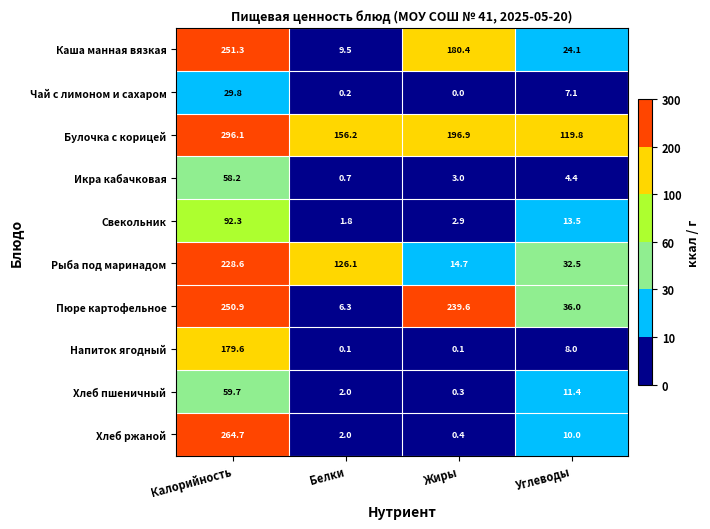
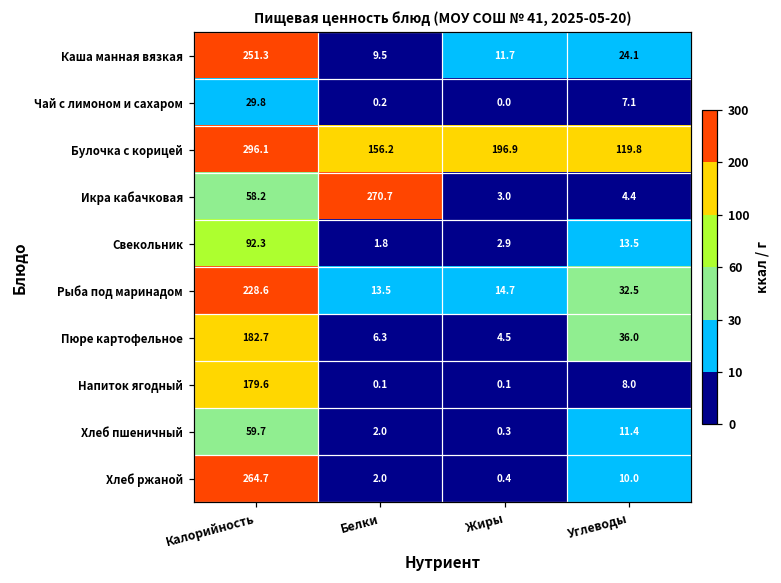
Каша манная вязкая, Жиры: 180.4 -> 11.7
Икра кабачковая, Белки: 0.7 -> 270.7
Рыба под маринадом, Белки: 126.1 -> 13.5
Пюре картофельное, Калорийность: 250.9 -> 182.7
Пюре картофельное, Жиры: 239.6 -> 4.5
